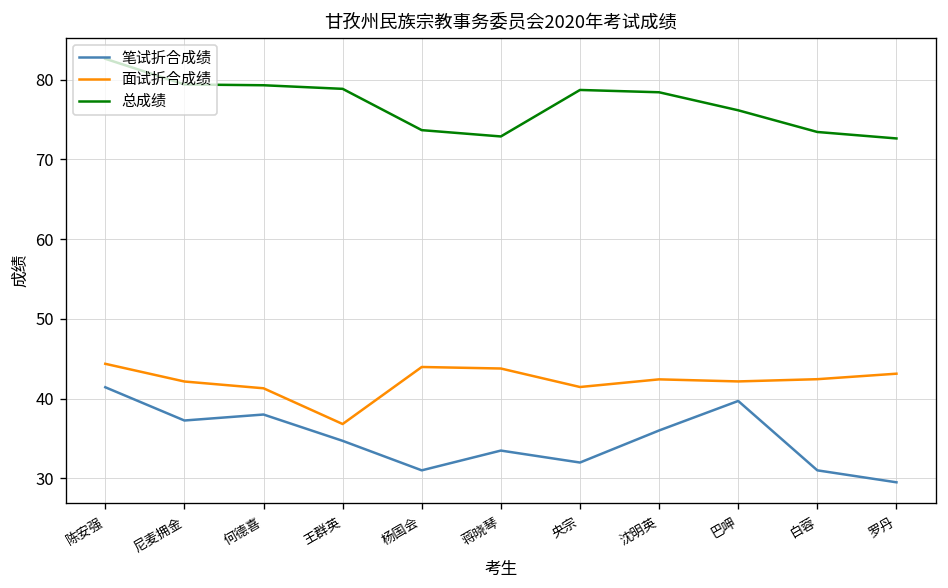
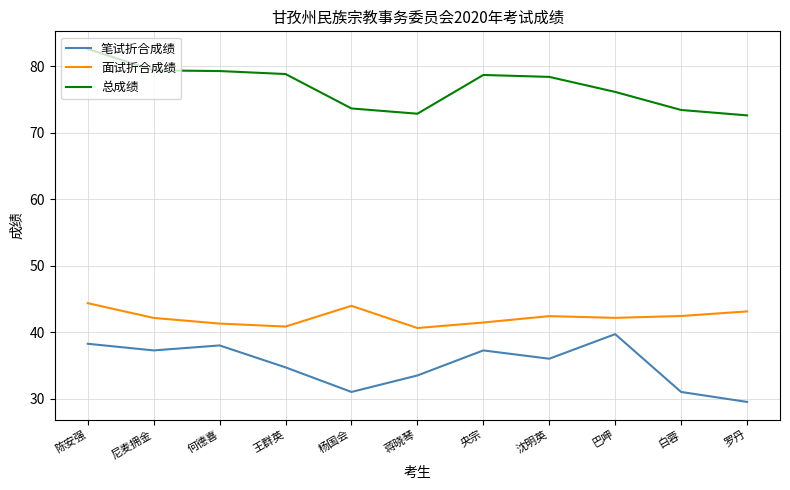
笔试折合成绩, 陈安强: 41 -> 38
面试折合成绩, 王群英: 37 -> 41
面试折合成绩, 蒋晓琴: 44 -> 41
笔试折合成绩, 央宗: 32 -> 37
